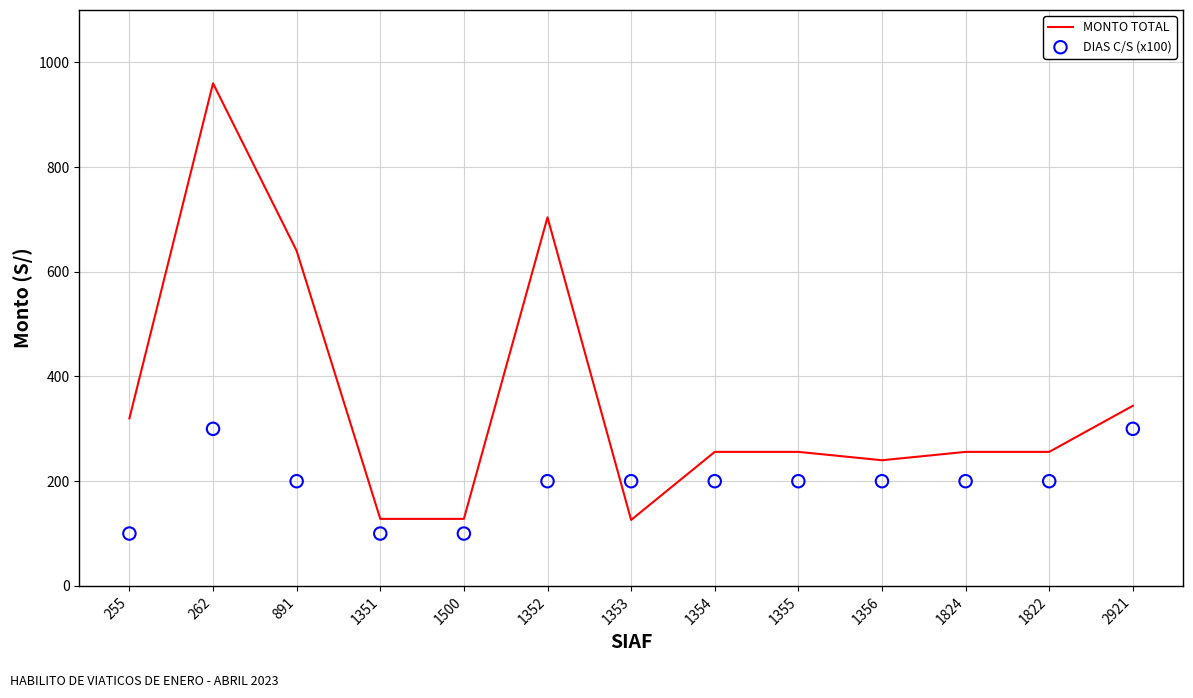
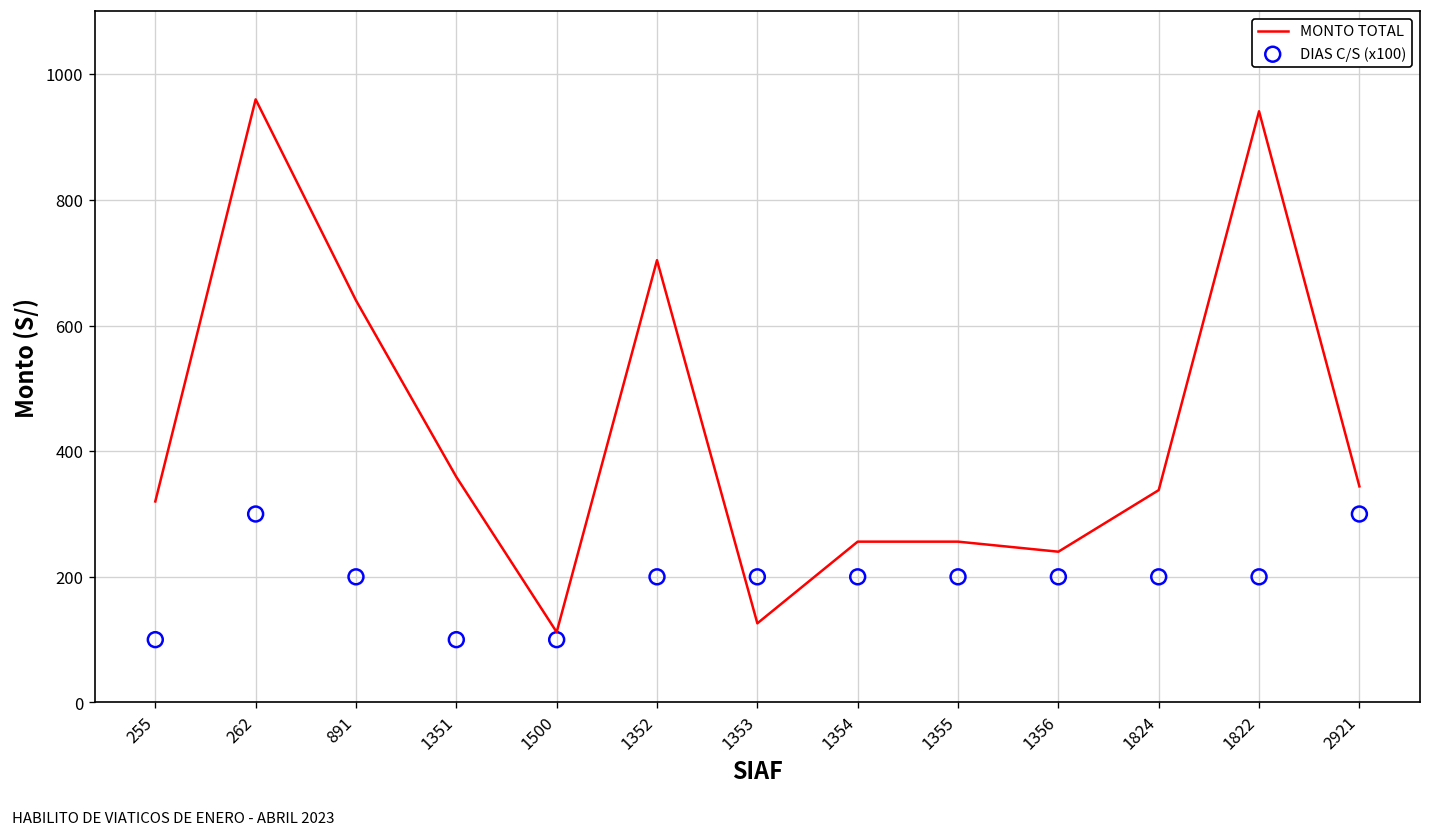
MONTO TOTAL, 1351: 130 -> 360
MONTO TOTAL, 1500: 130 -> 110
MONTO TOTAL, 1824: 260 -> 340
MONTO TOTAL, 1822: 260 -> 940
